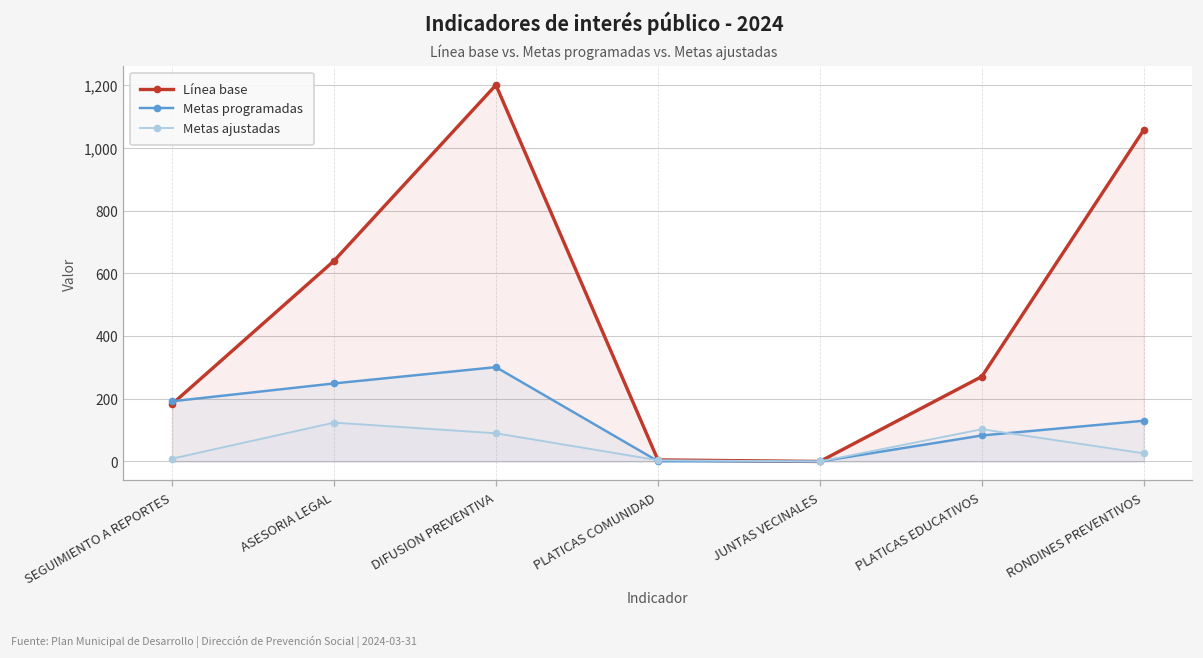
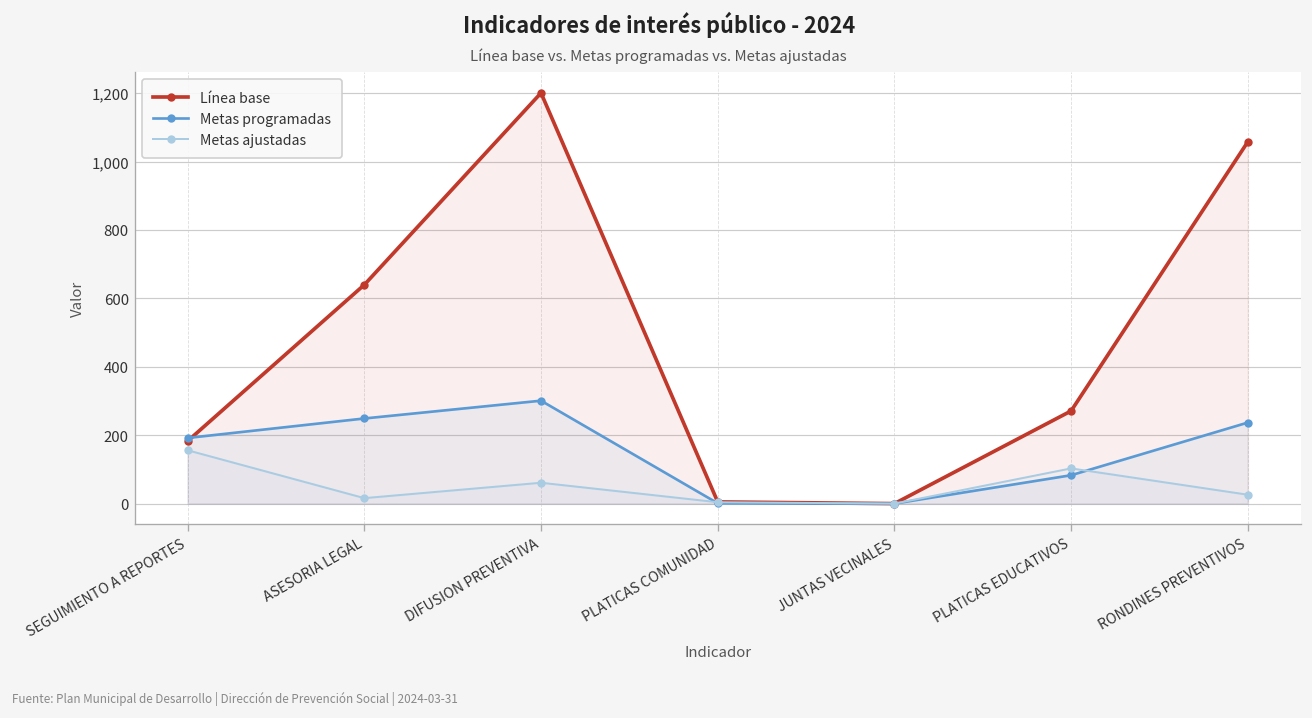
Metas ajustadas, SEGUIMIENTO A REPORTES: 10 -> 160
Metas ajustadas, ASESORIA LEGAL: 120 -> 20
Metas ajustadas, DIFUSION PREVENTIVA: 90 -> 60
Metas programadas, RONDINES PREVENTIVOS: 130 -> 240
